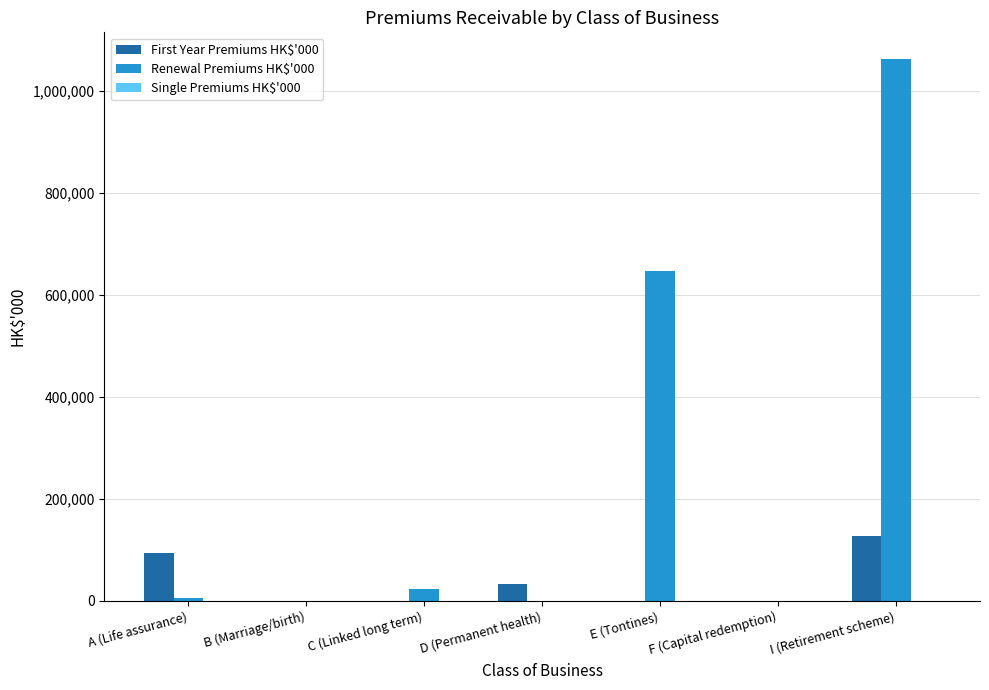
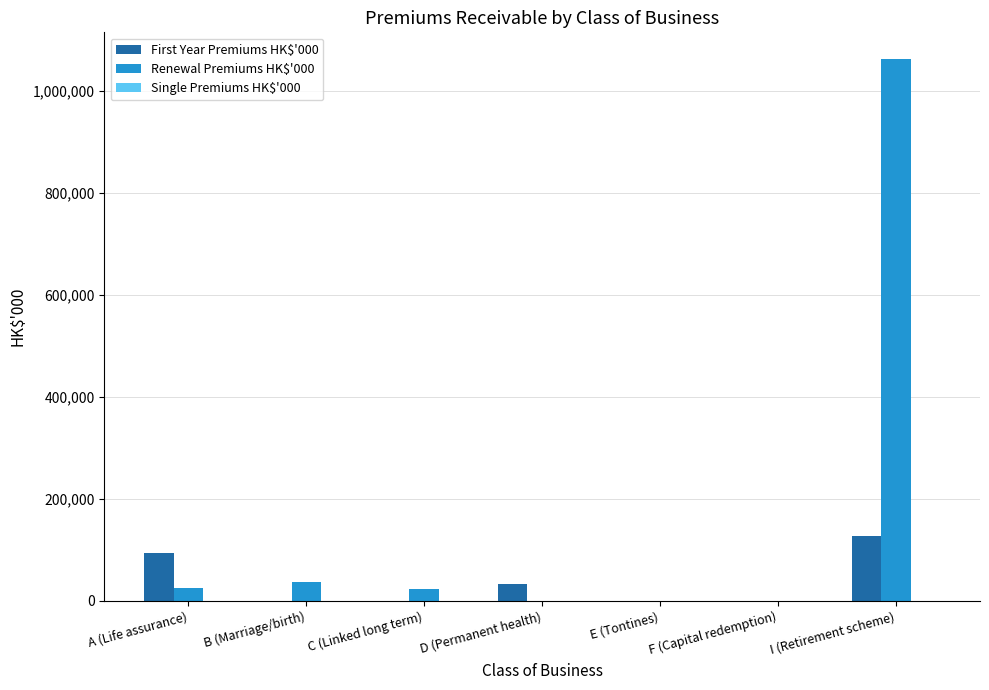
Renewal Premiums HK$'000, A (Life assurance): 10,000 -> 30,000
Renewal Premiums HK$'000, B (Marriage/birth): 0 -> 40,000
Renewal Premiums HK$'000, E (Tontines): 650,000 -> 0
